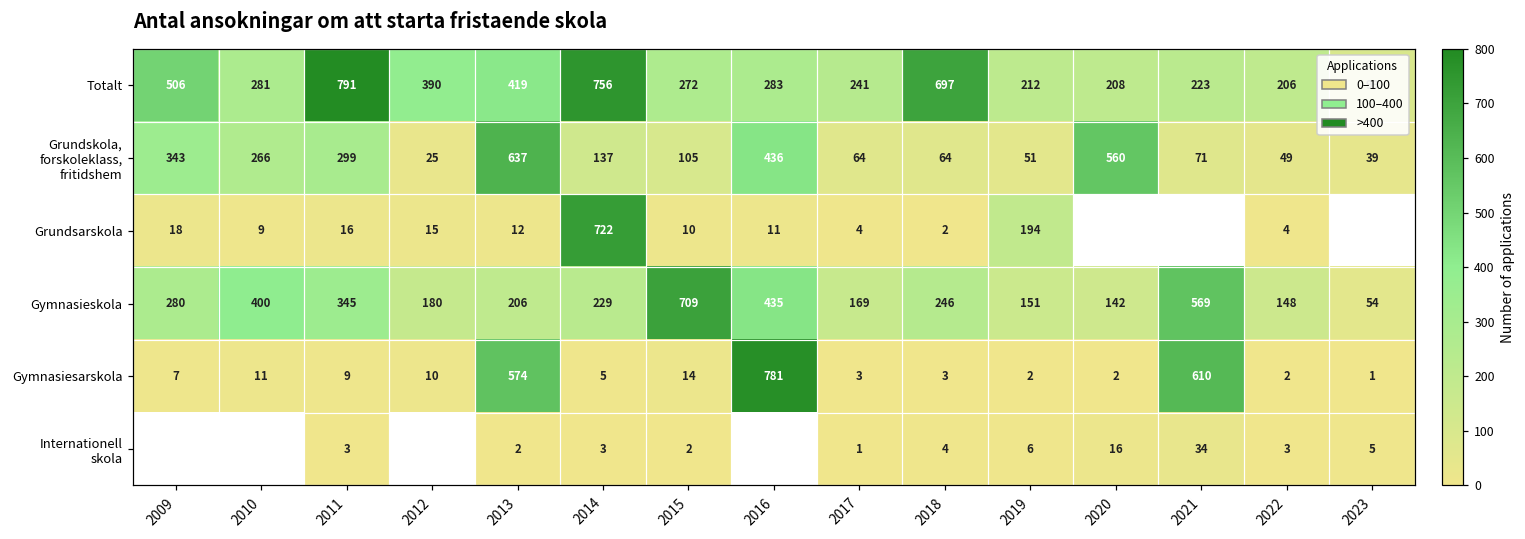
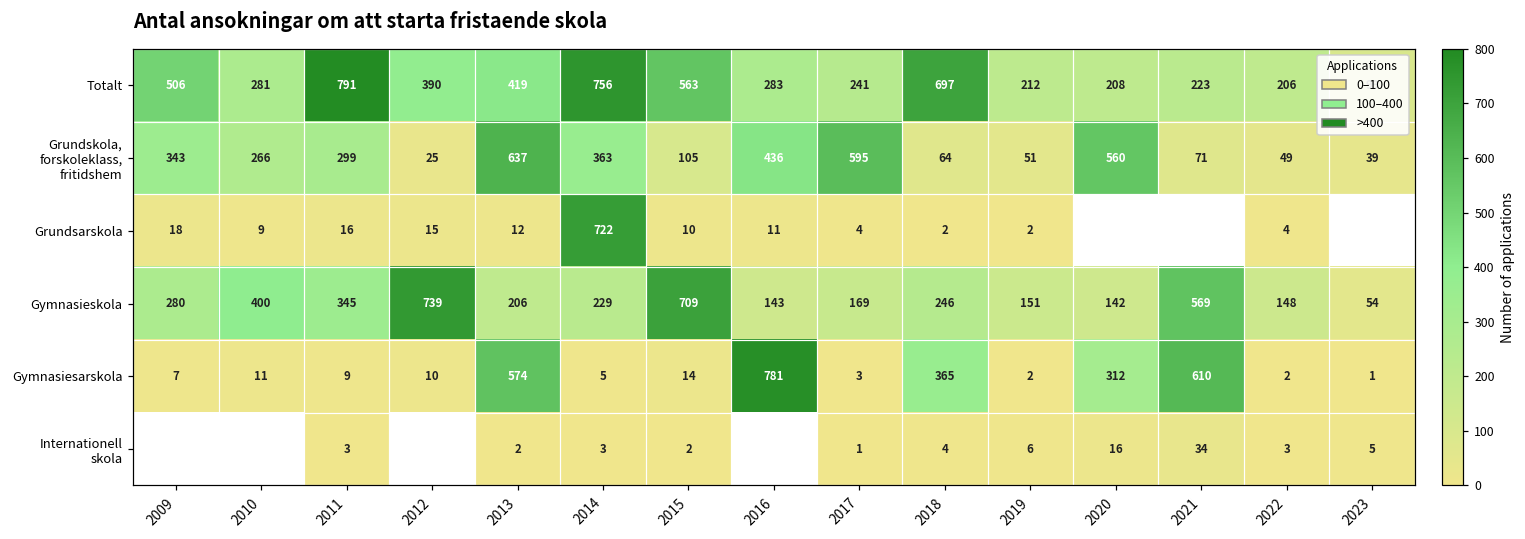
Totalt, 2015: 272 -> 563
Grundskola, forskoleklass, fritidshem, 2014: 137 -> 363
Grundskola, forskoleklass, fritidshem, 2017: 64 -> 595
Grundsarskola, 2019: 194 -> 2
Gymnasieskola, 2012: 180 -> 739
Gymnasieskola, 2016: 435 -> 143
Gymnasiesarskola, 2018: 3 -> 365
Gymnasiesarskola, 2020: 2 -> 312
